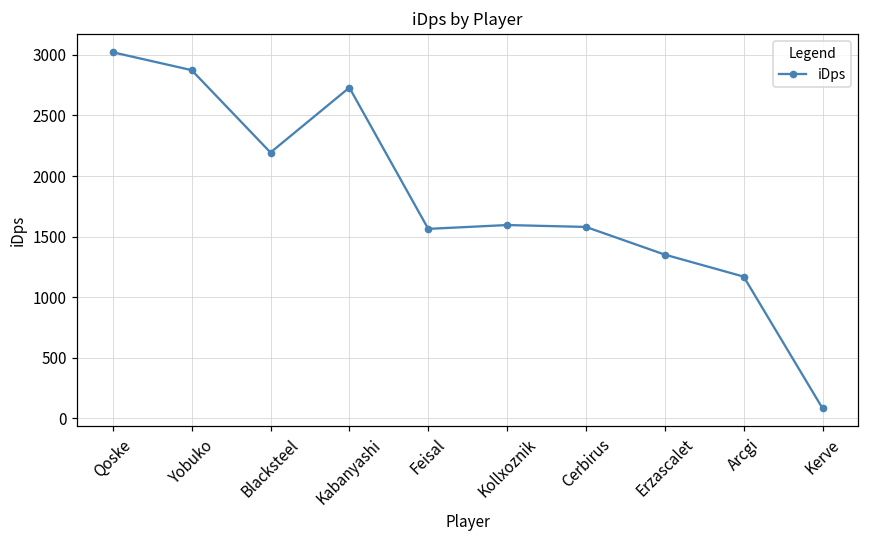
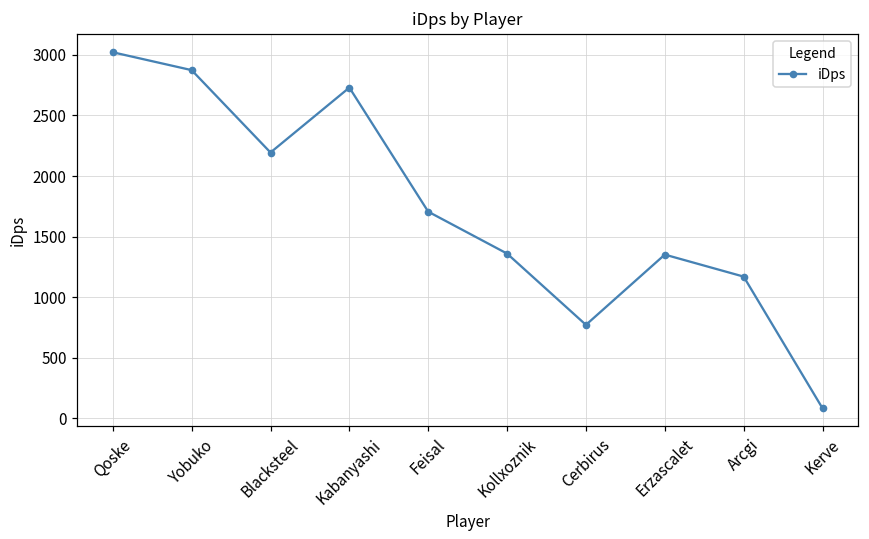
Feisal: 1560 -> 1710
Kollxoznik: 1590 -> 1360
Cerbirus: 1580 -> 770
